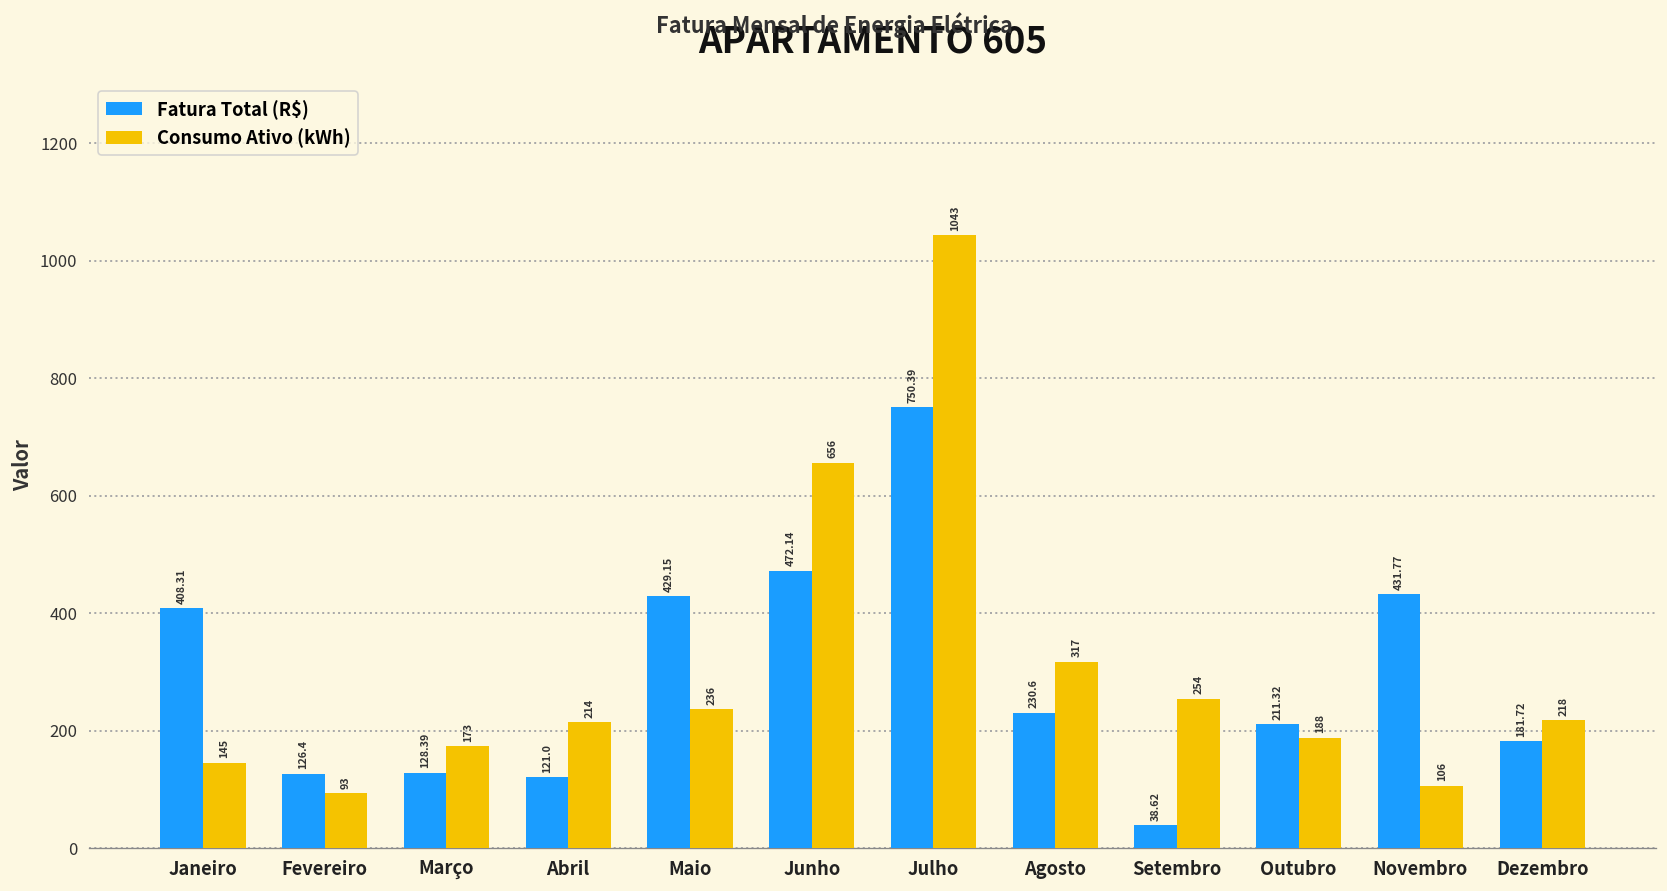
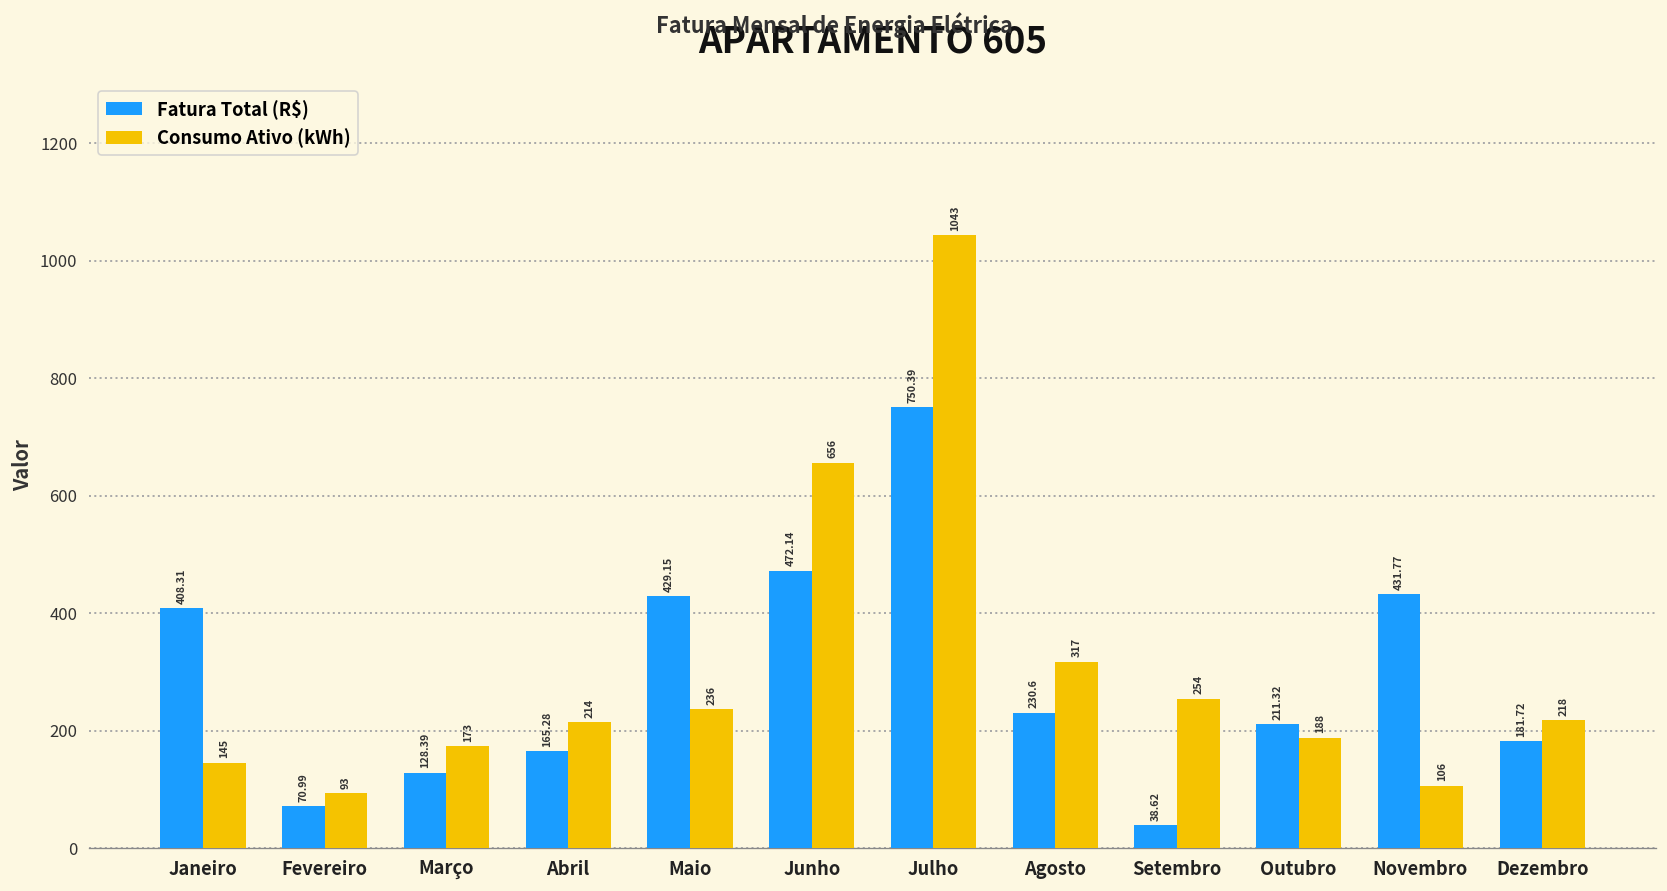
Fatura Total (R$), Fevereiro: 126.4 -> 70.99
Fatura Total (R$), Abril: 121.0 -> 165.28
